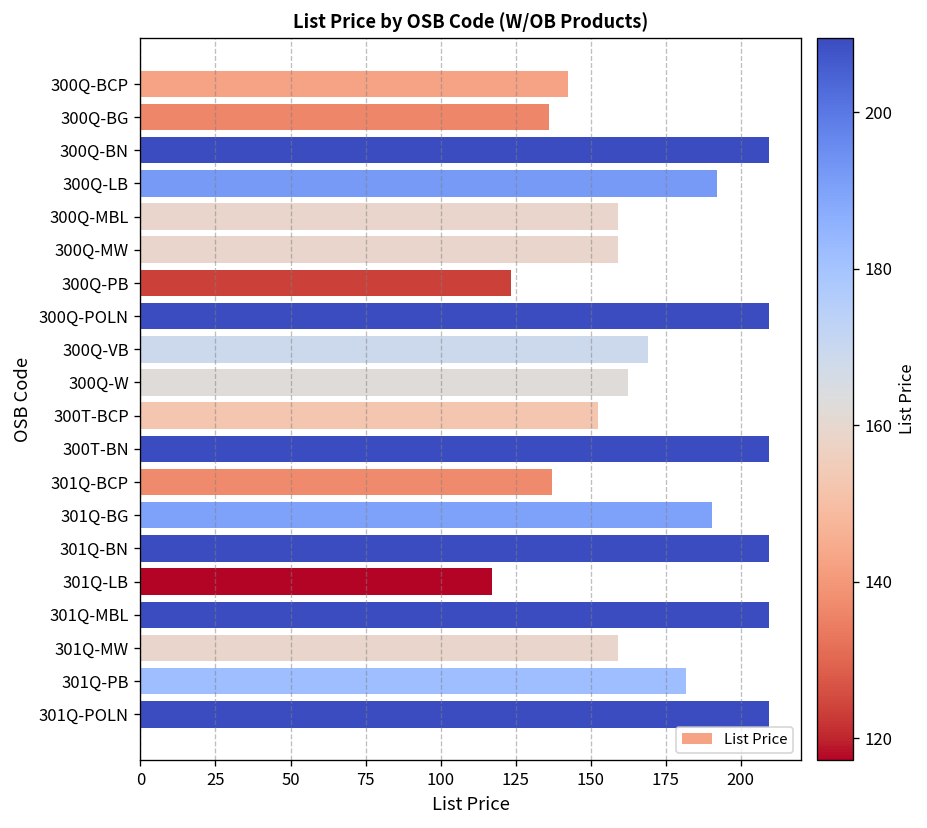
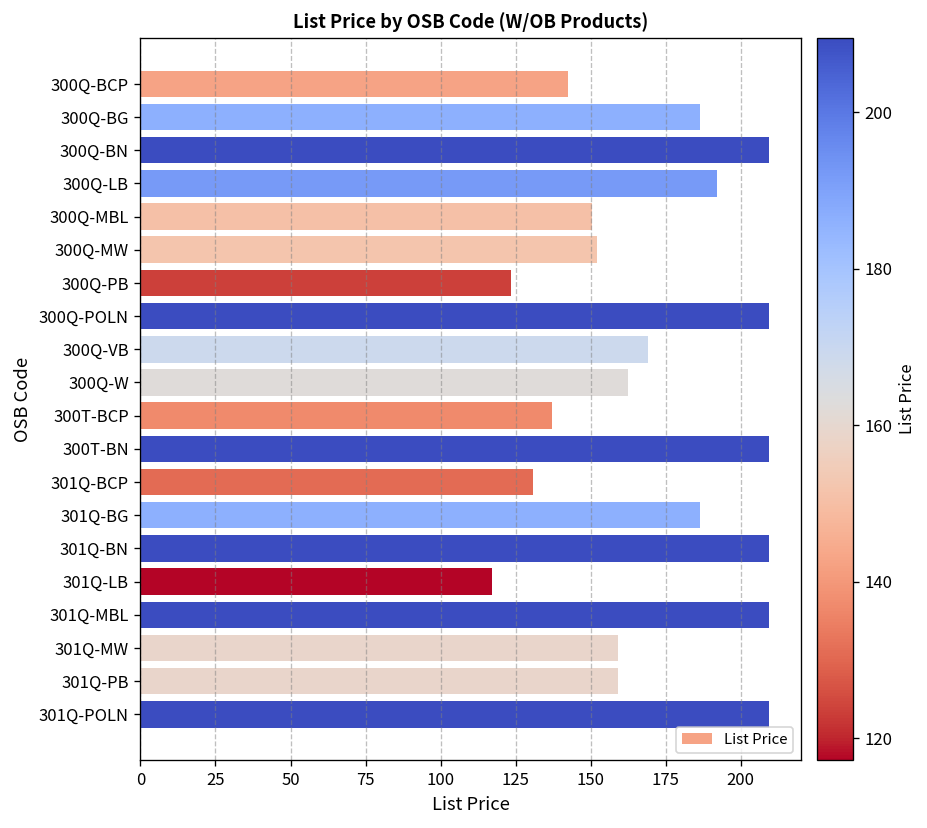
300Q-BG: 136 -> 186
300Q-MBL: 159 -> 150
300Q-MW: 159 -> 152
300T-BCP: 152 -> 137
301Q-BCP: 137 -> 131
301Q-BG: 190 -> 186
301Q-PB: 182 -> 159
